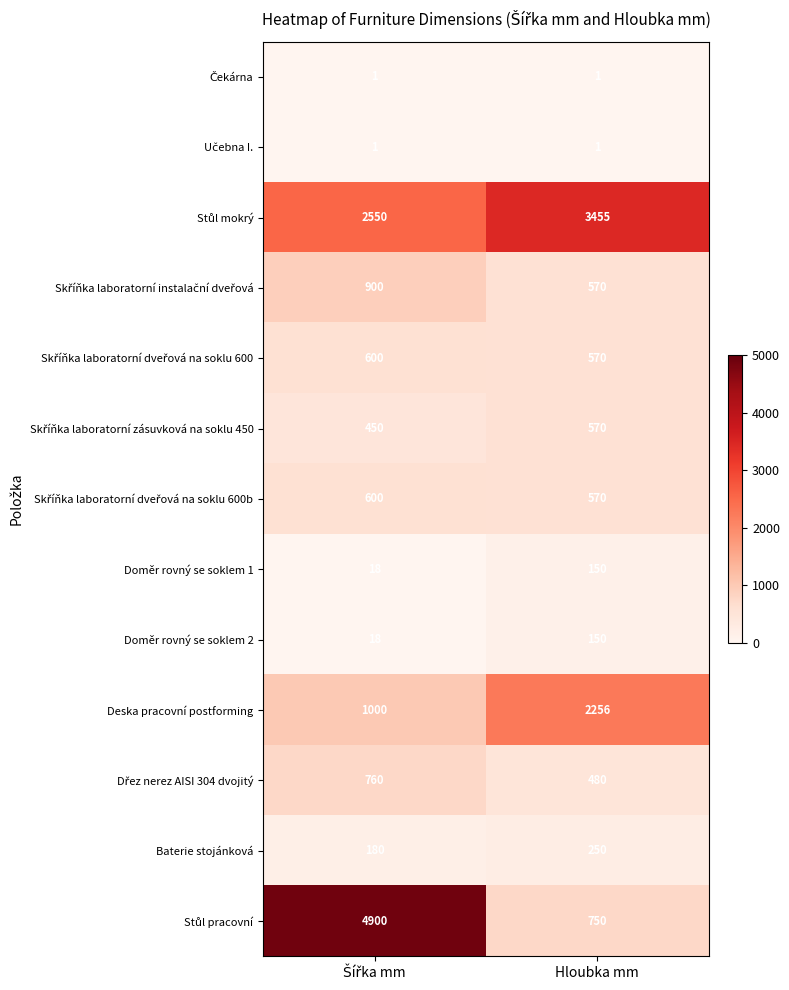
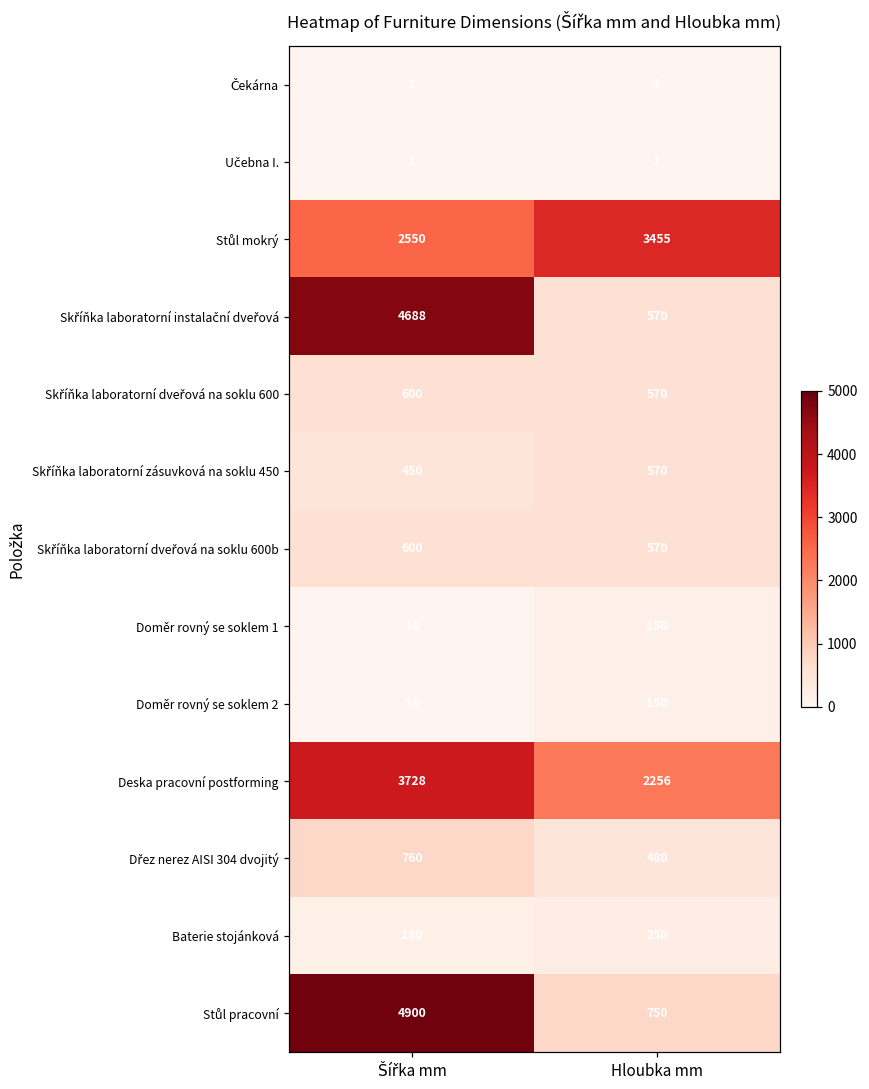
Skříňka laboratorní instalační dveřová, Šířka mm: 900 -> 4688
Deska pracovní postforming, Šířka mm: 1000 -> 3728
